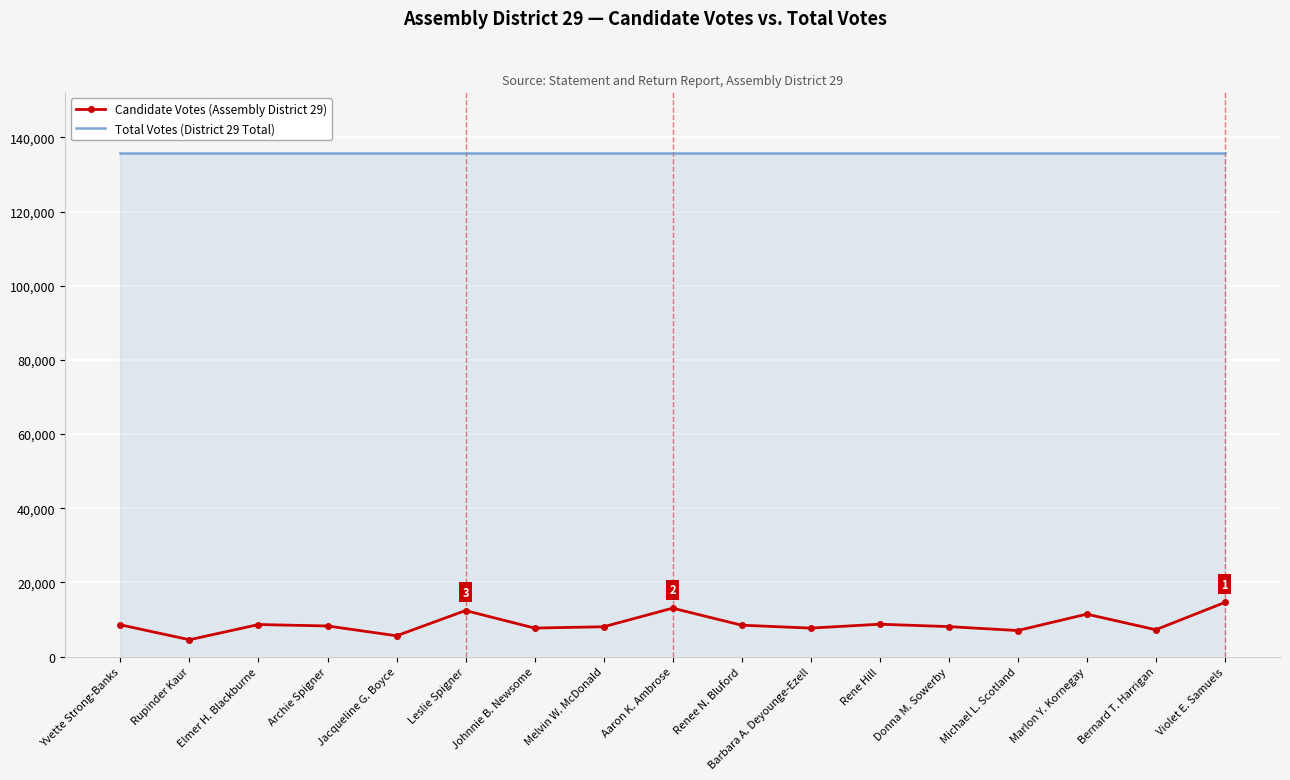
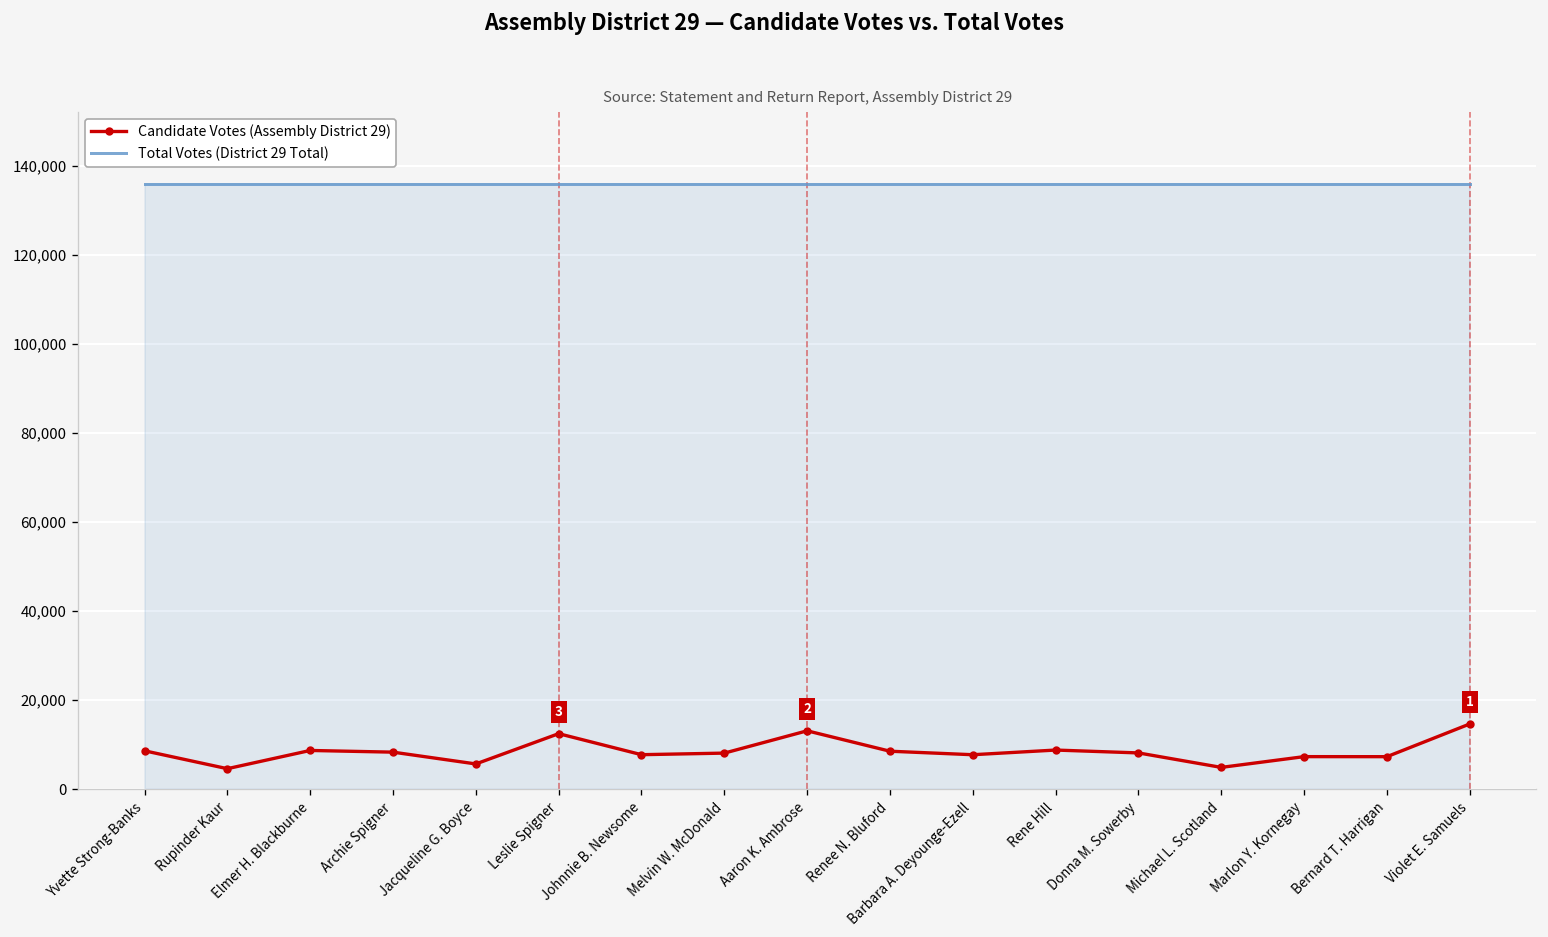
Candidate Votes (Assembly District 29), Michael L. Scotland: 7,000 -> 5,000
Candidate Votes (Assembly District 29), Marlon Y. Kornegay: 11,000 -> 7,000
